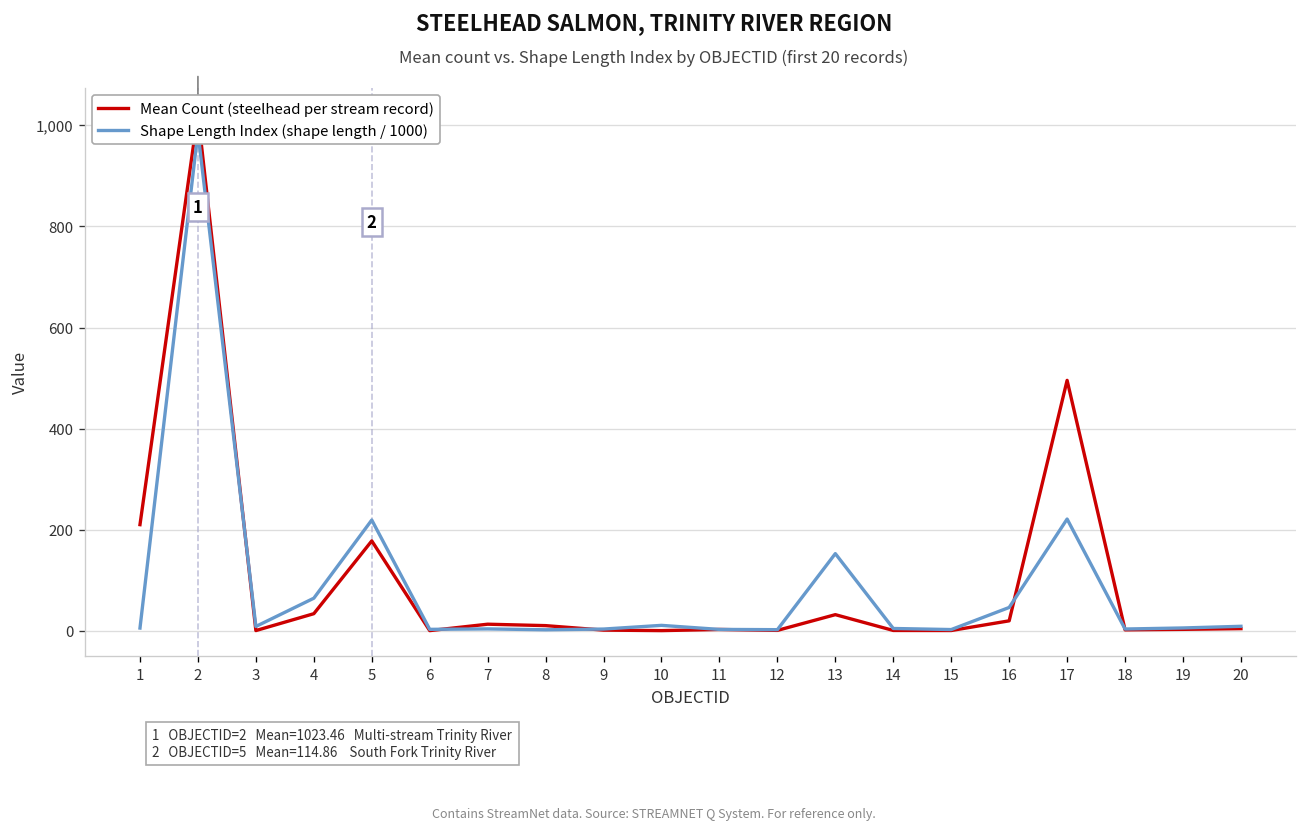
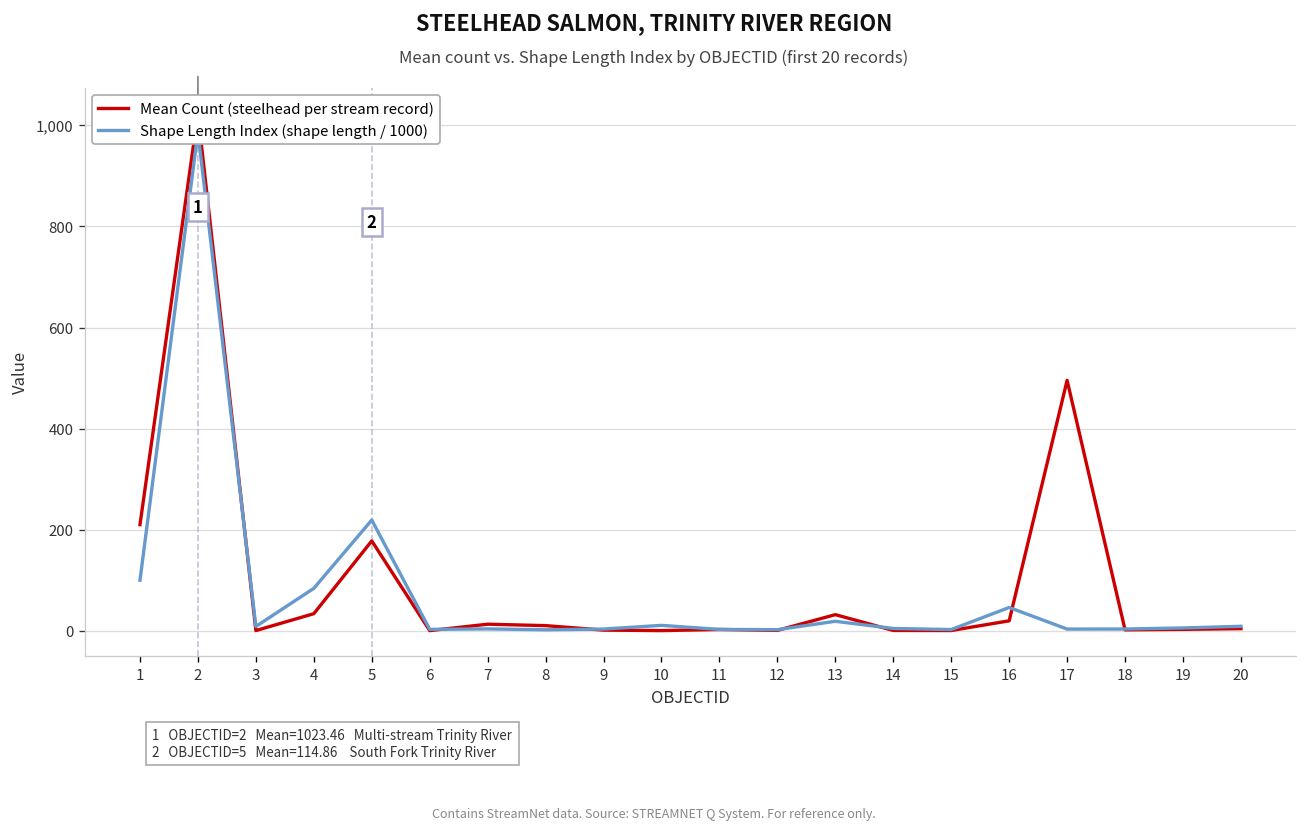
Shape Length Index (shape length / 1000), 1: 10 -> 100
Shape Length Index (shape length / 1000), 4: 60 -> 80
Shape Length Index (shape length / 1000), 13: 150 -> 20
Shape Length Index (shape length / 1000), 17: 220 -> 0
